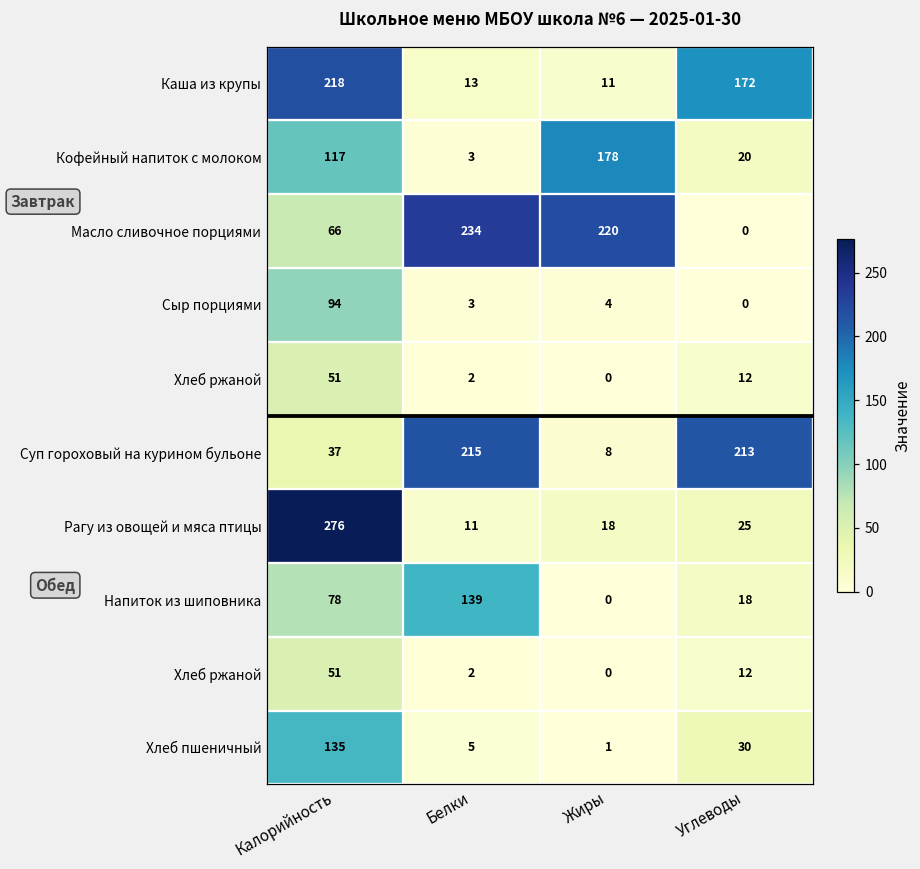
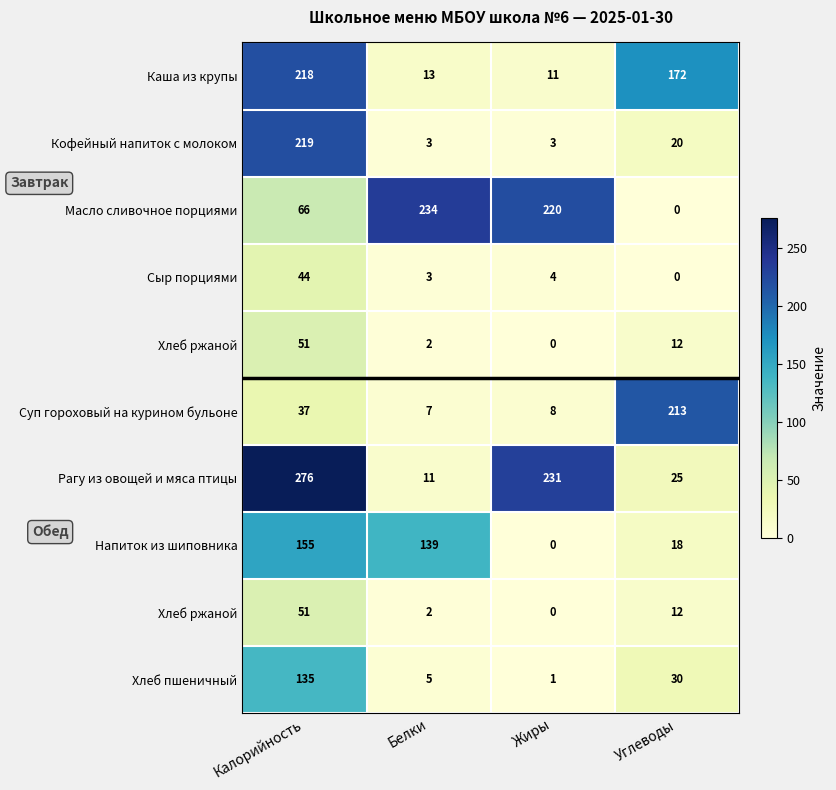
Кофейный напиток с молоком, Калорийность: 117 -> 219
Кофейный напиток с молоком, Жиры: 178 -> 3
Сыр порциями, Калорийность: 94 -> 44
Суп гороховый на курином бульоне, Белки: 215 -> 7
Рагу из овощей и мяса птицы, Жиры: 18 -> 231
Напиток из шиповника, Калорийность: 78 -> 155
